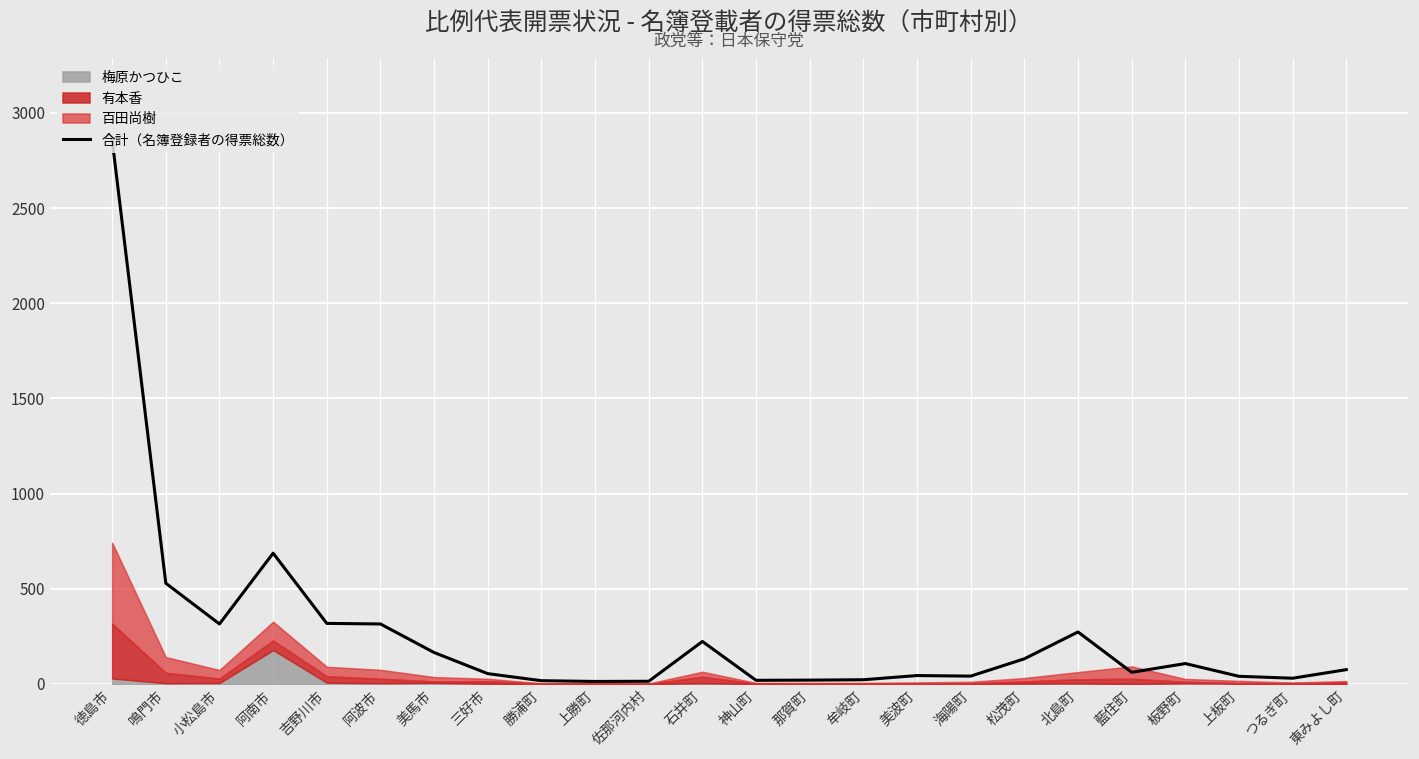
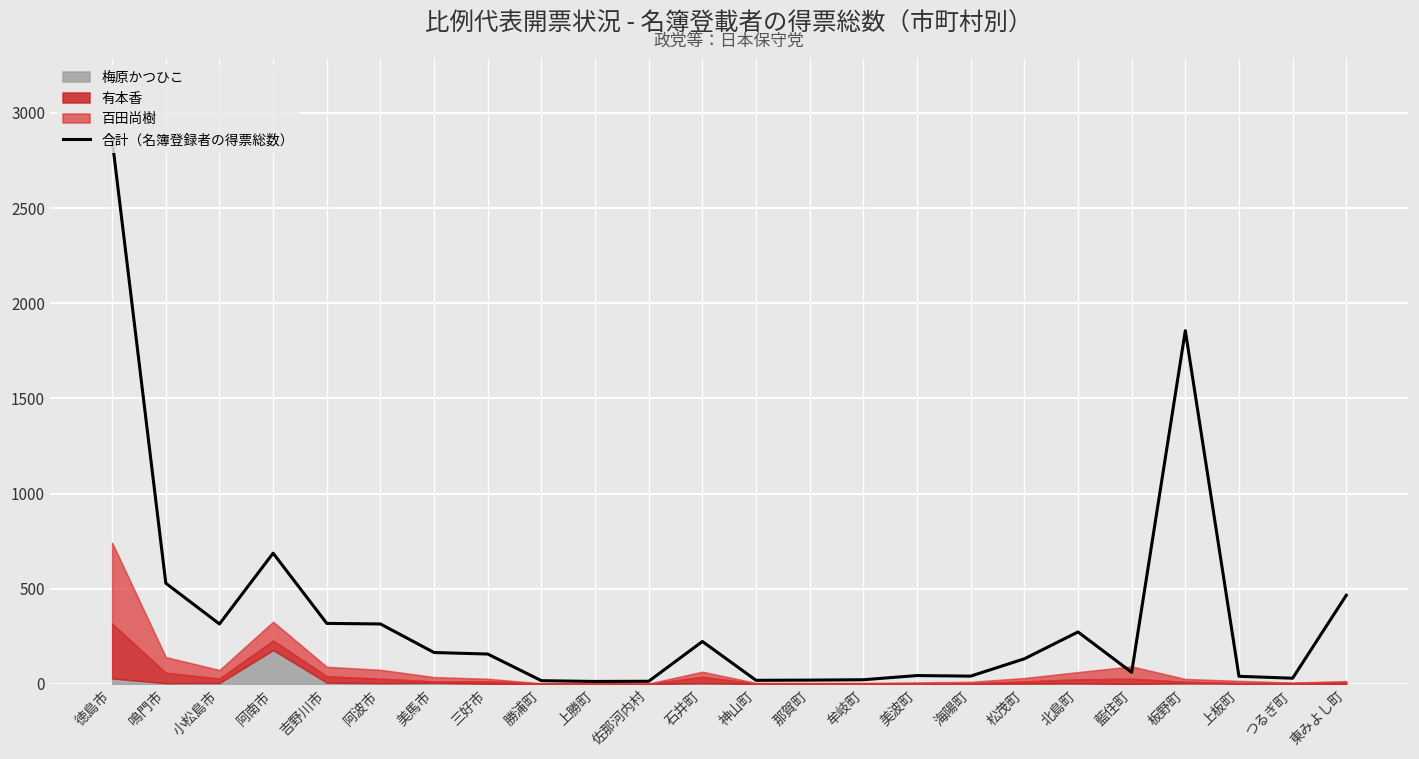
合計（名簿登録者の得票総数）, 三好市: 50 -> 160
合計（名簿登録者の得票総数）, 板野町: 110 -> 1860
合計（名簿登録者の得票総数）, 東みよし町: 80 -> 470
